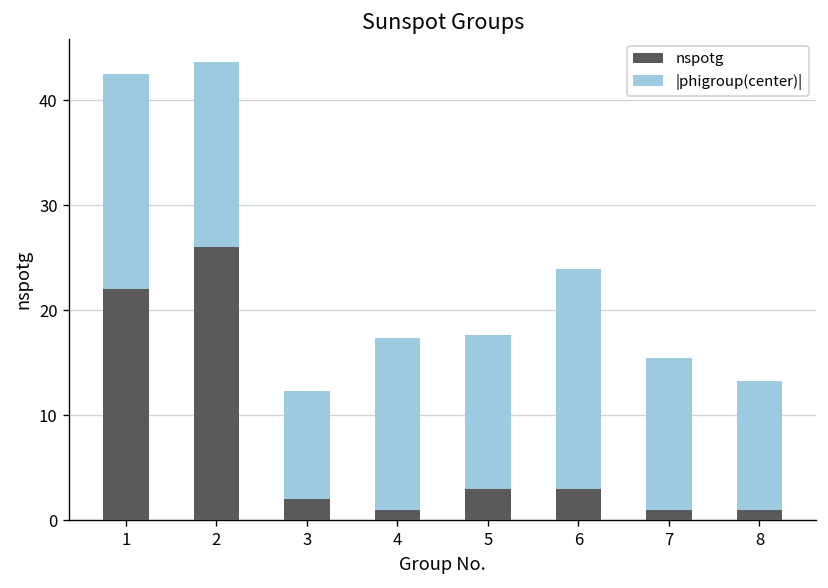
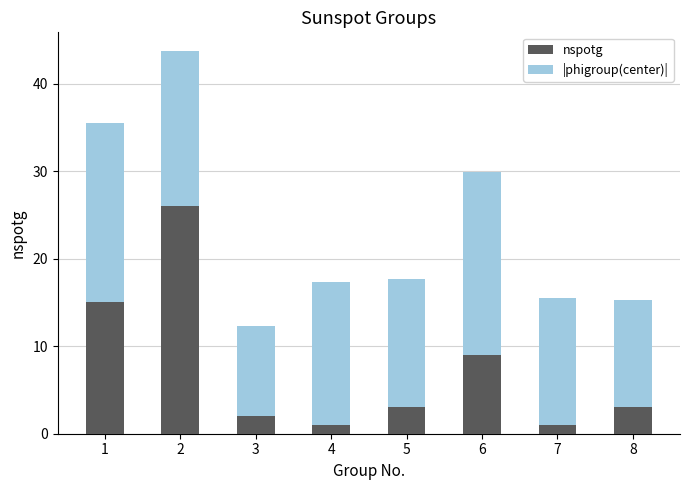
nspotg, 1: 22 -> 15
nspotg, 6: 3 -> 9
nspotg, 8: 1 -> 3
